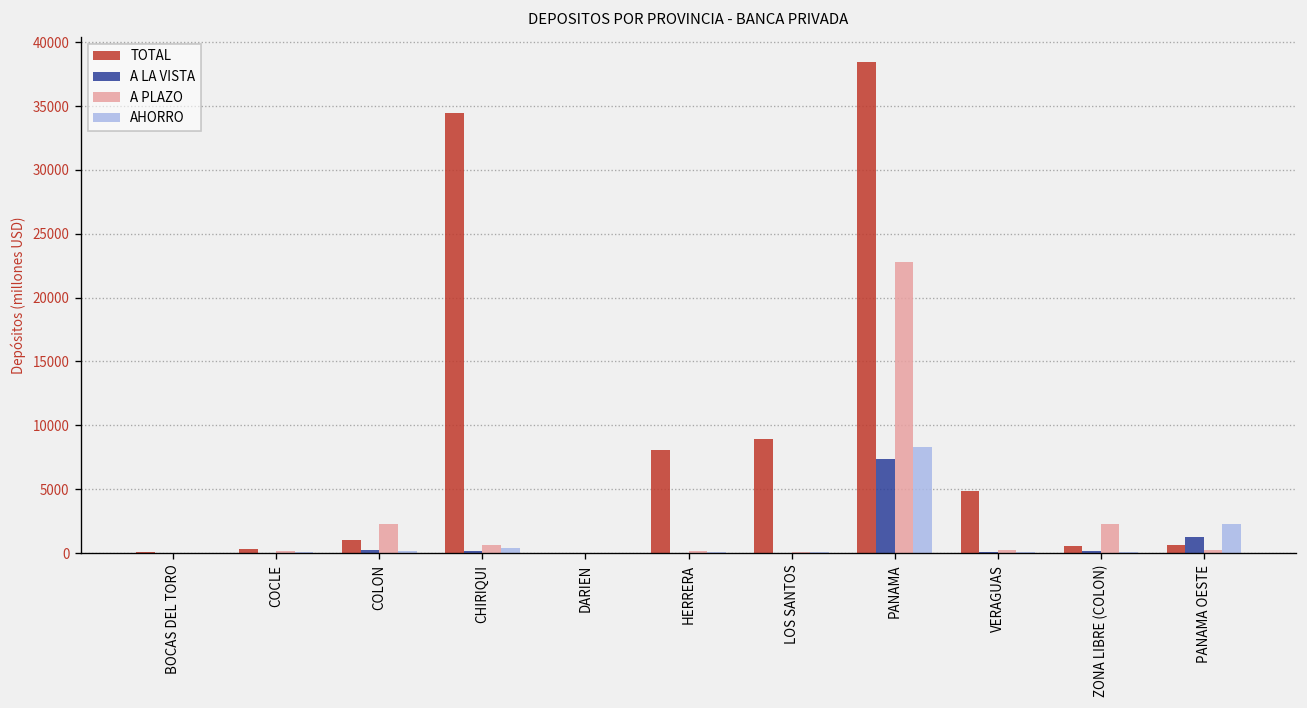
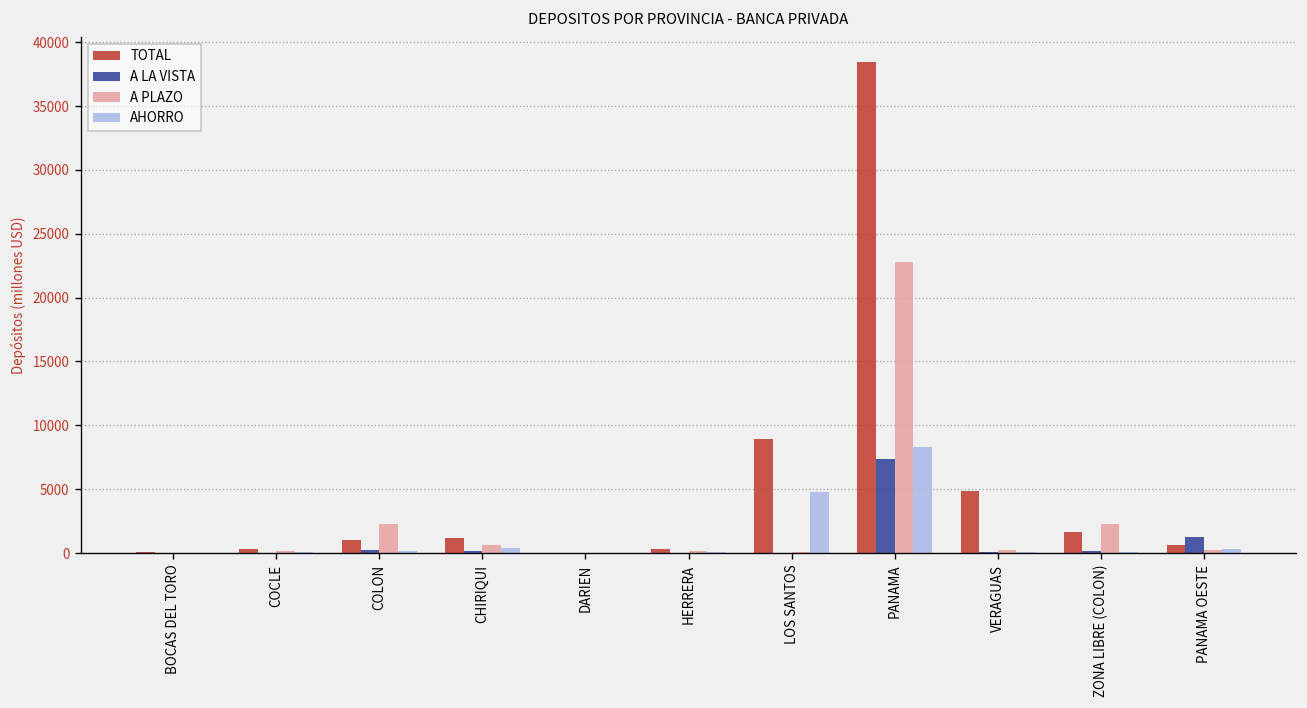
TOTAL, CHIRIQUI: 34500 -> 1200
TOTAL, HERRERA: 8100 -> 300
AHORRO, LOS SANTOS: 100 -> 4800
TOTAL, ZONA LIBRE (COLON): 600 -> 1700
AHORRO, PANAMA OESTE: 2300 -> 300
